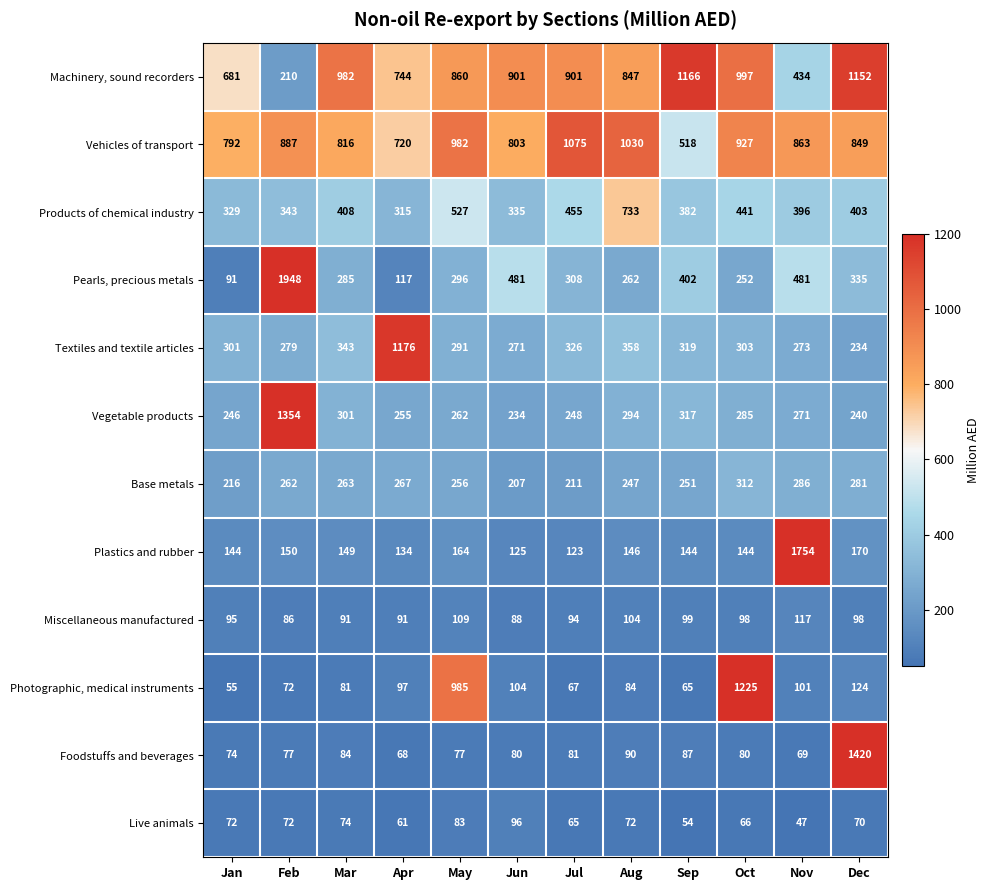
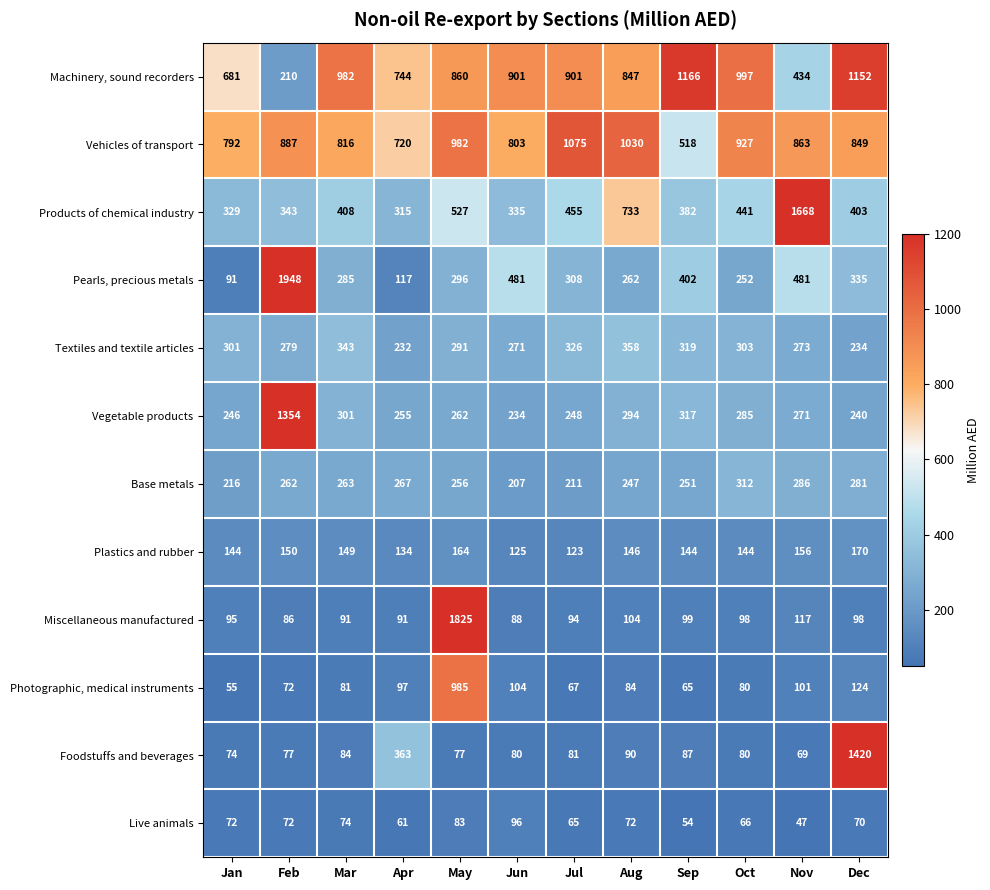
Products of chemical industry, Nov: 396 -> 1668
Textiles and textile articles, Apr: 1176 -> 232
Plastics and rubber, Nov: 1754 -> 156
Miscellaneous manufactured, May: 109 -> 1825
Photographic, medical instruments, Oct: 1225 -> 80
Foodstuffs and beverages, Apr: 68 -> 363
